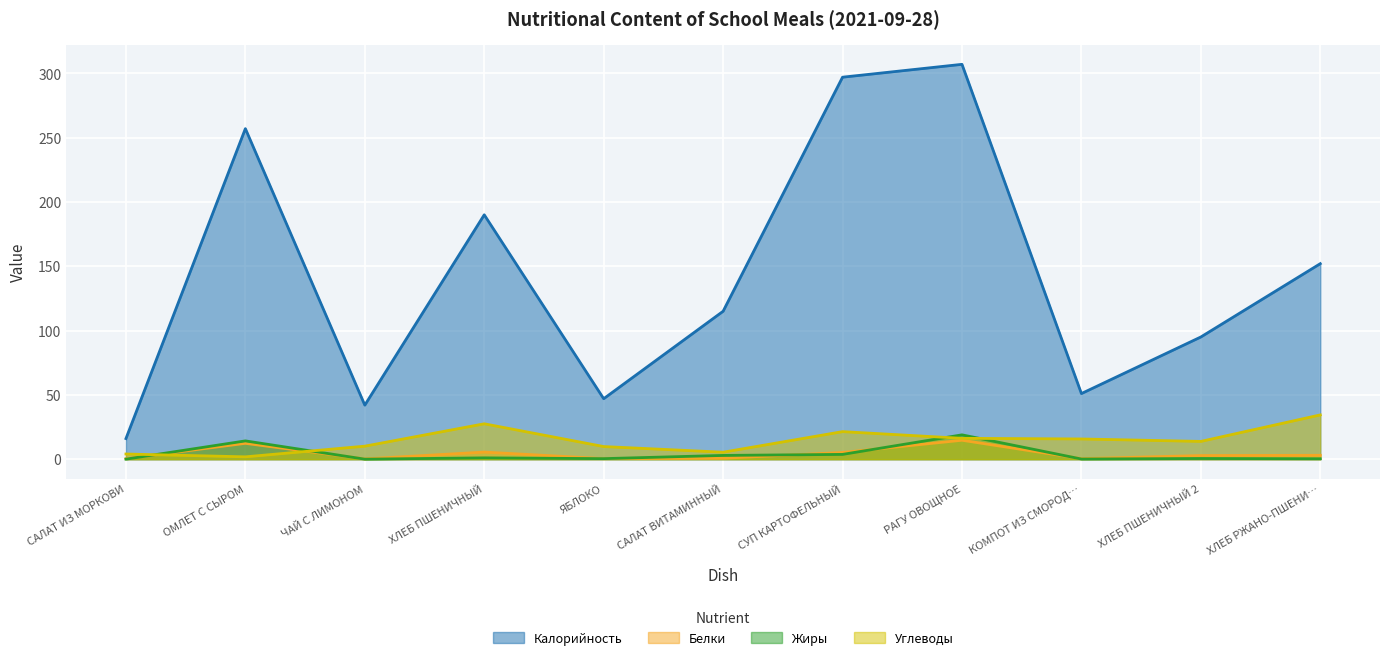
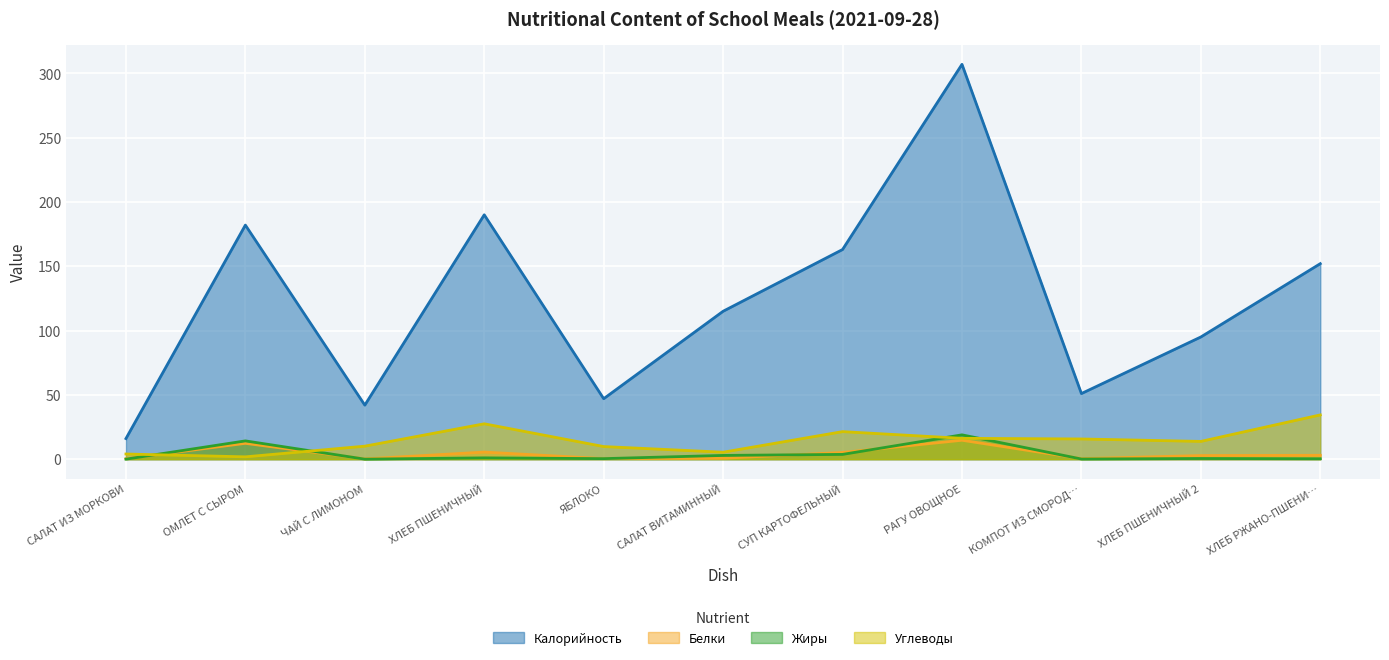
Калорийность, ОМЛЕТ С СЫРОМ: 257 -> 182
Калорийность, СУП КАРТОФЕЛЬНЫЙ: 297 -> 163
